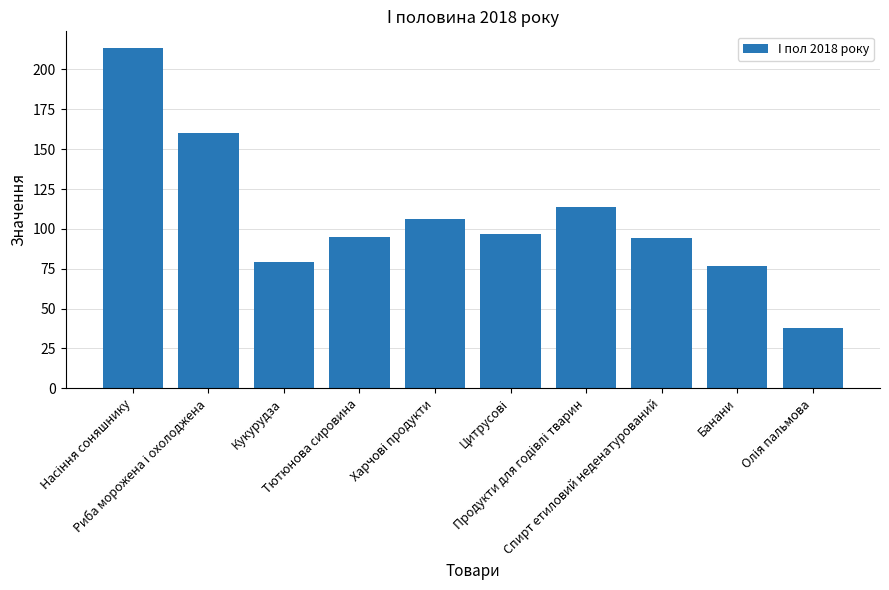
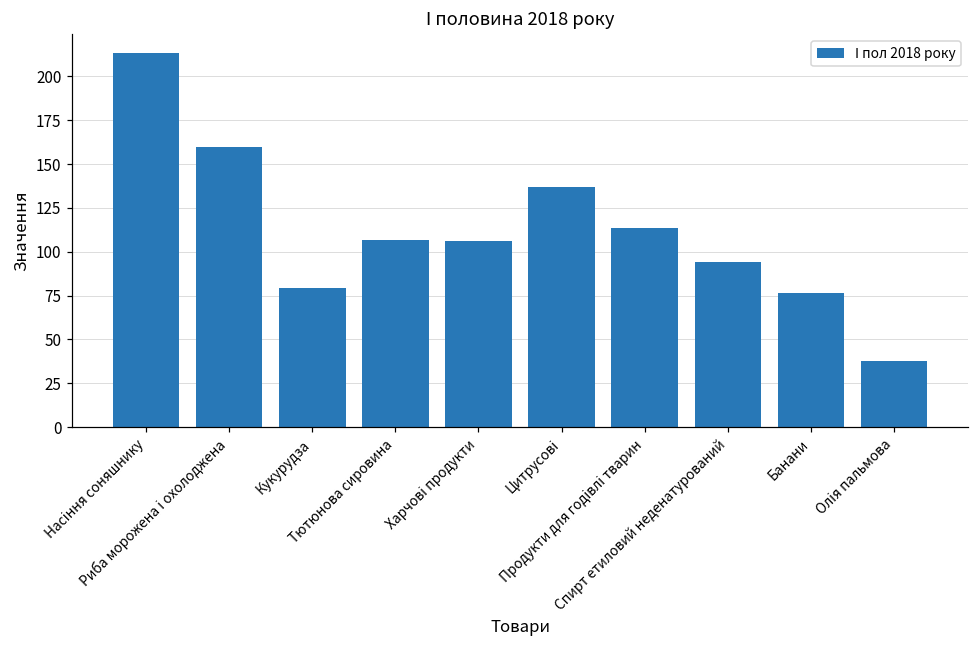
Тютюнова сировина: 95 -> 107
Цитрусові: 97 -> 137
